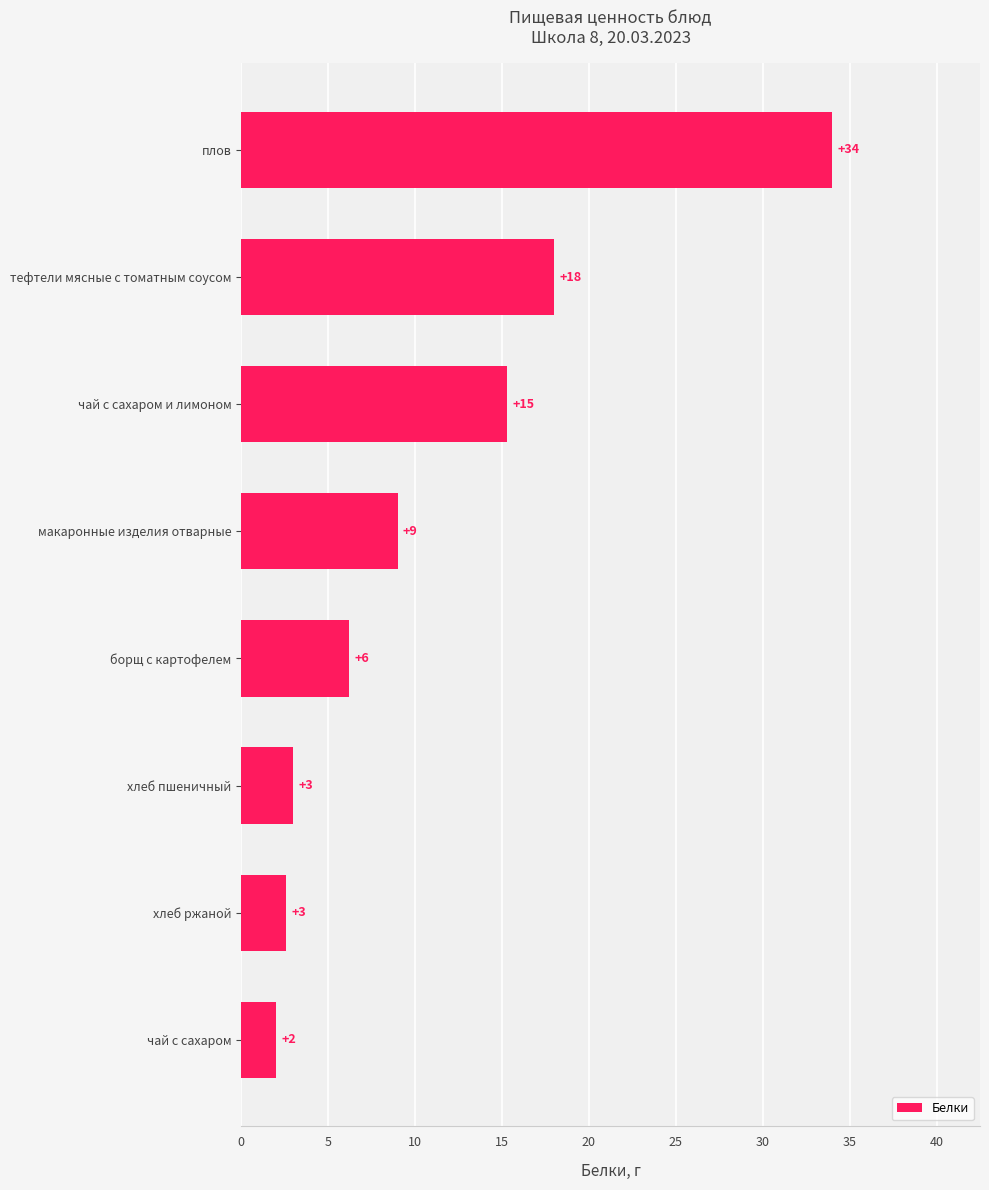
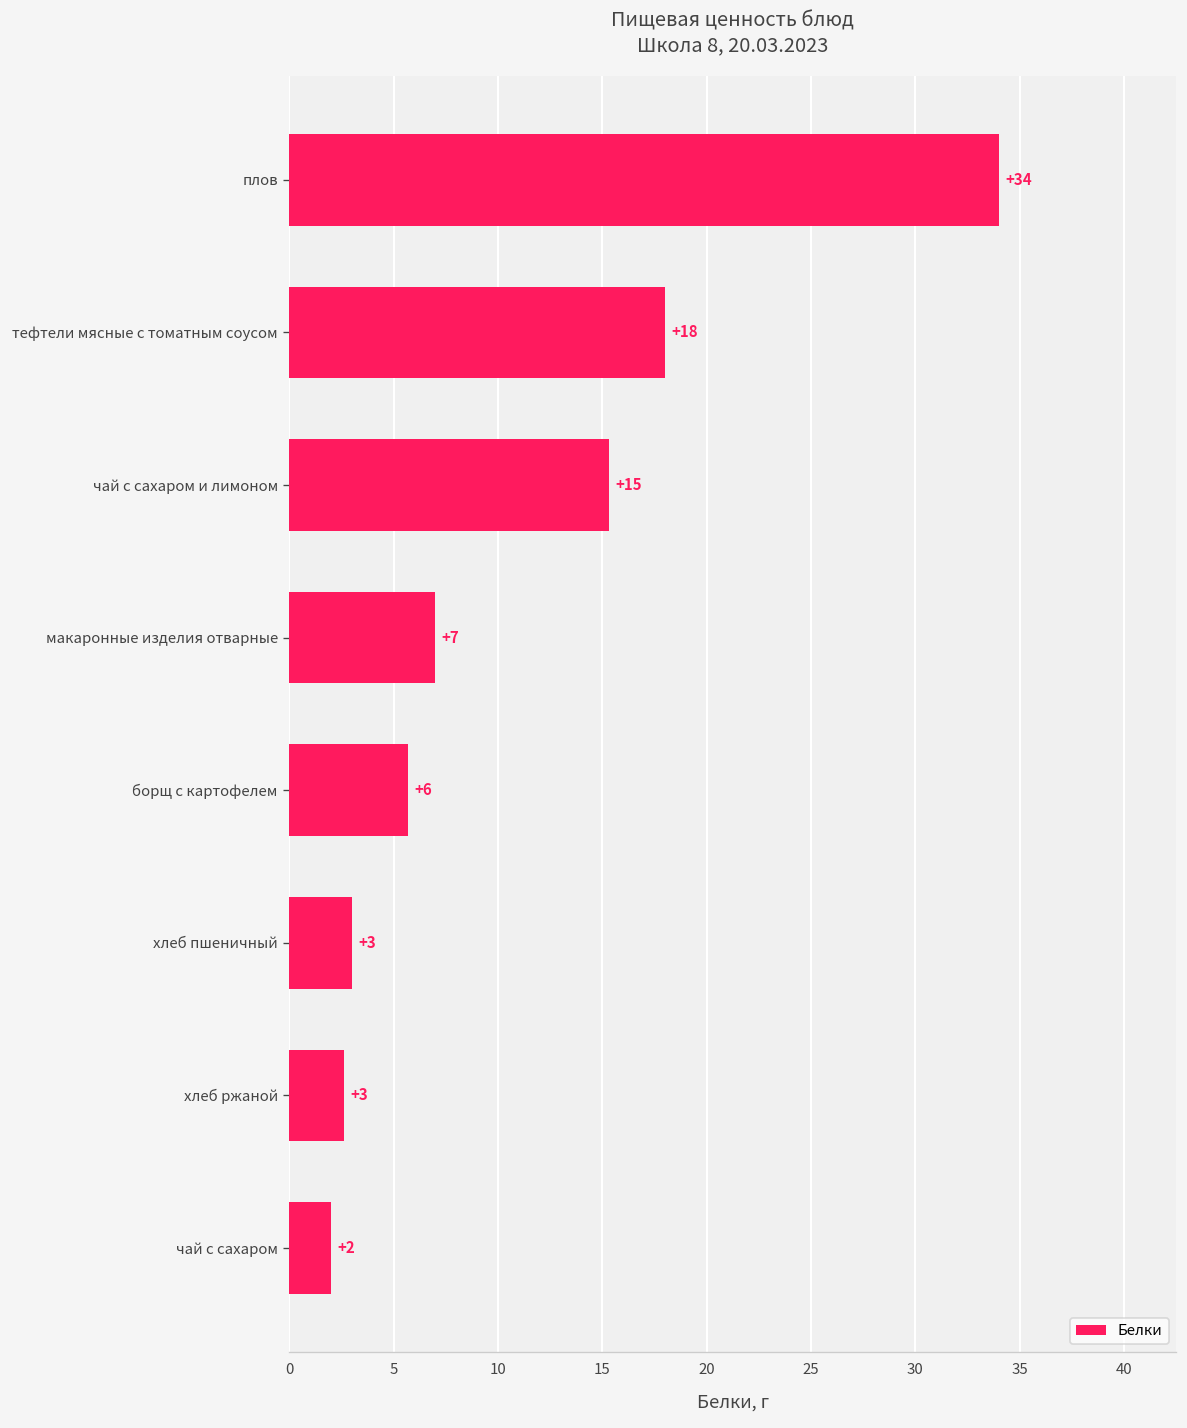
макаронные изделия отварные: +9 -> +7
борщ с картофелем: 6.2 -> 5.7
